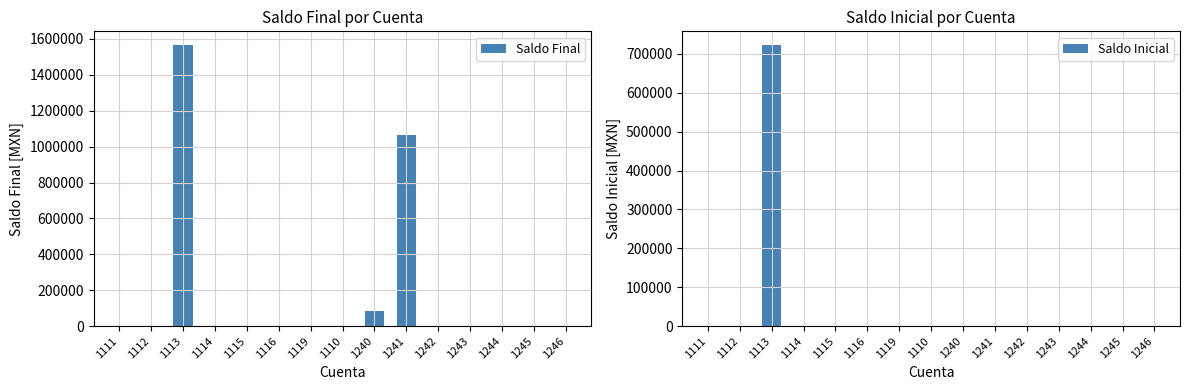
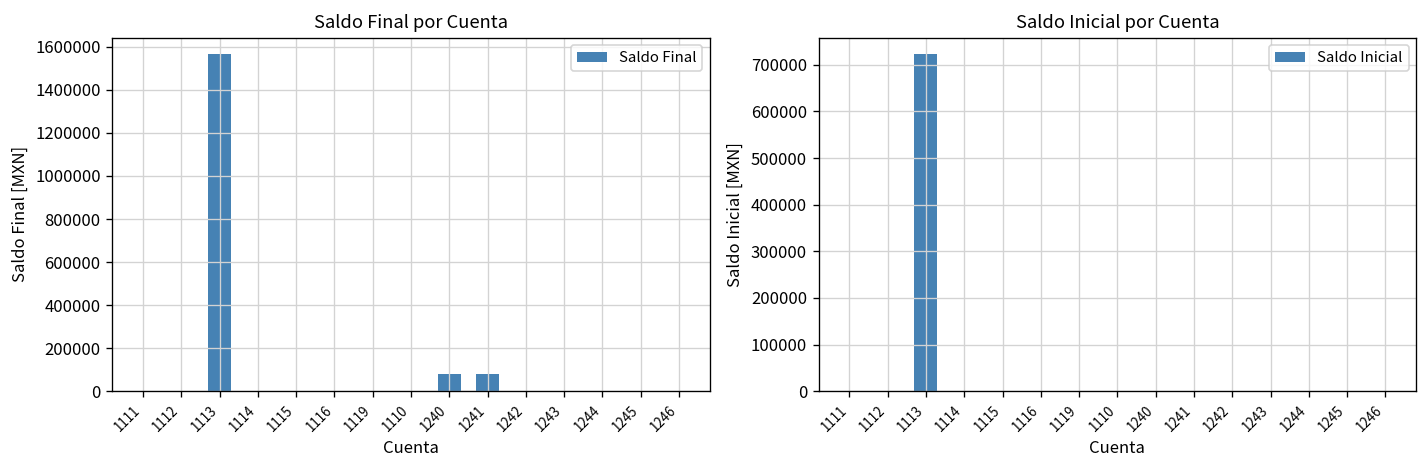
Saldo Final por Cuenta, 1241: 1060000 -> 80000
